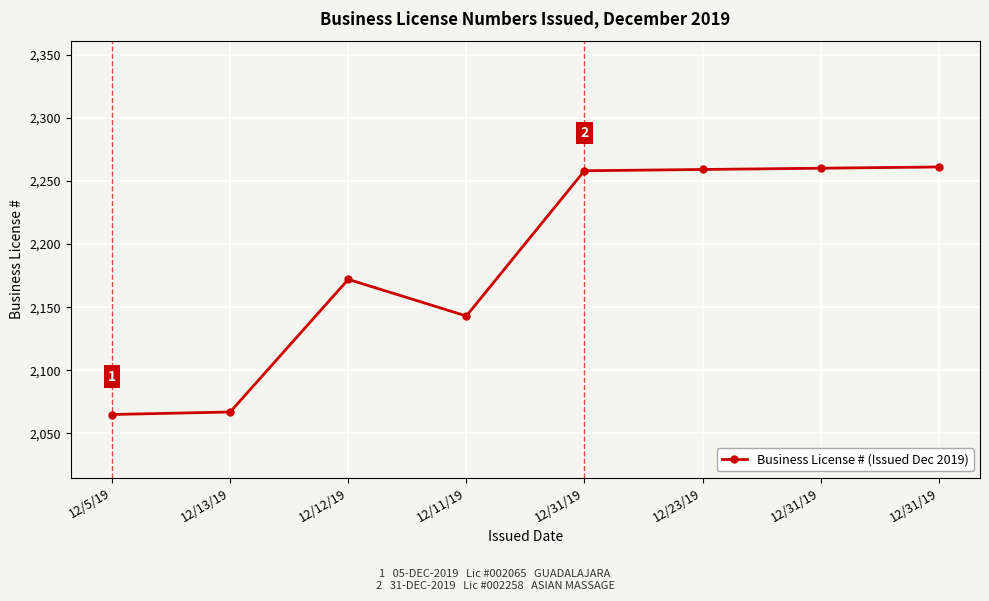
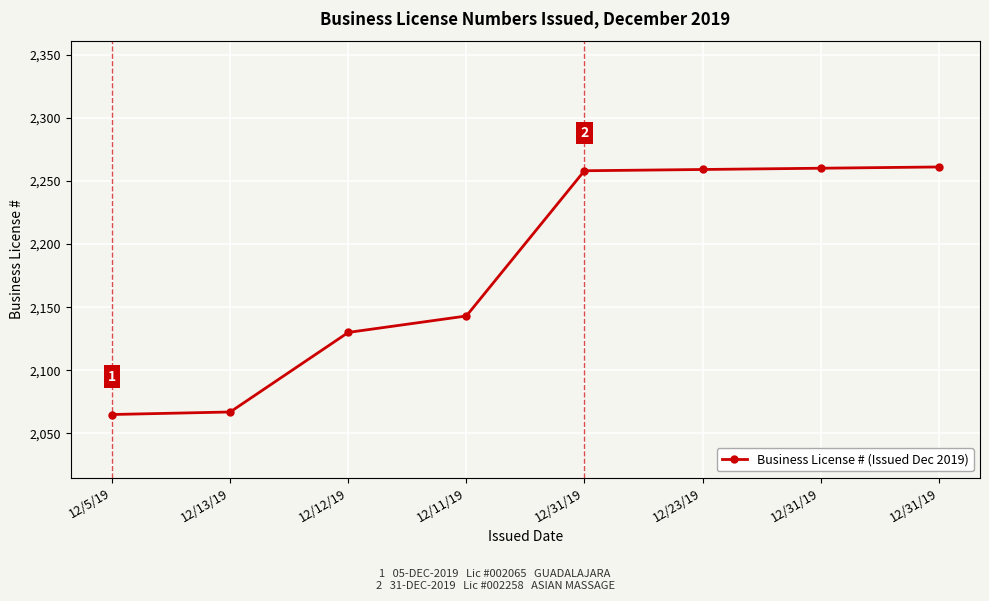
12/12/19: 2,172 -> 2,130
